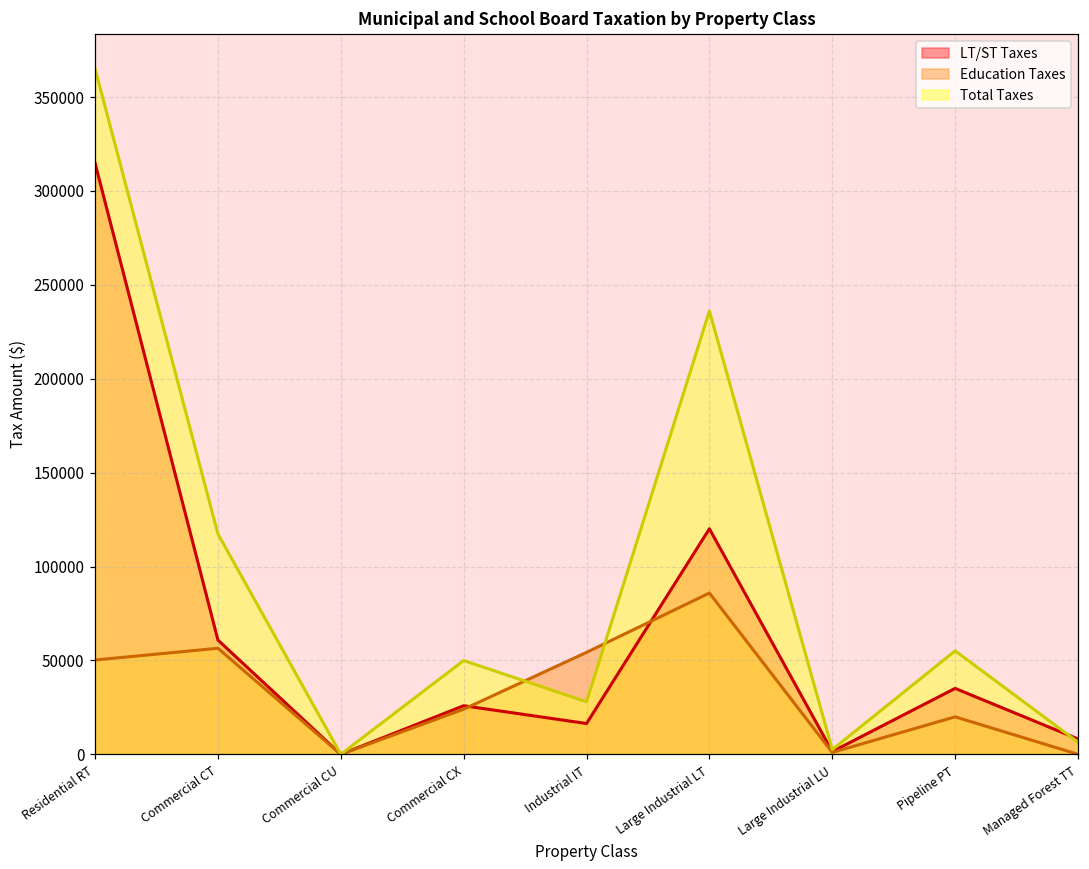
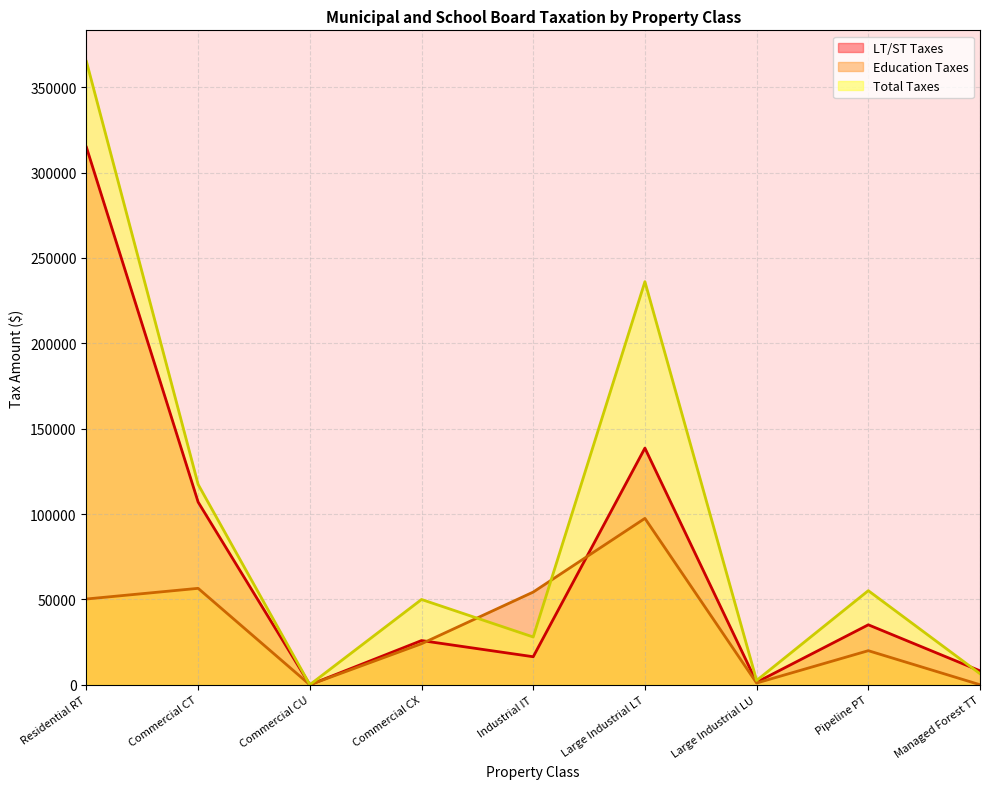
LT/ST Taxes, Commercial CT: 61000 -> 107000
LT/ST Taxes, Large Industrial LT: 120000 -> 139000
Education Taxes, Large Industrial LT: 86000 -> 97000
